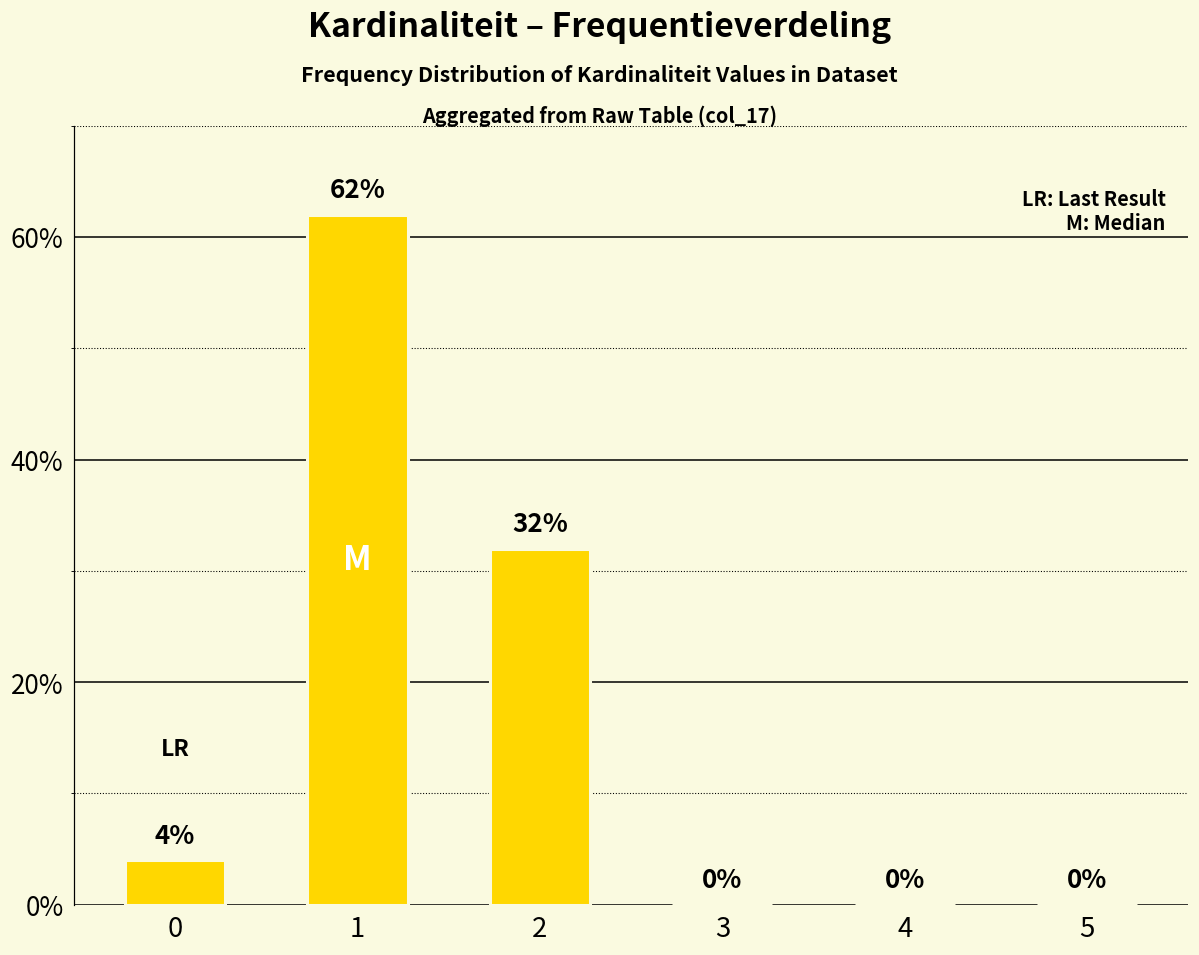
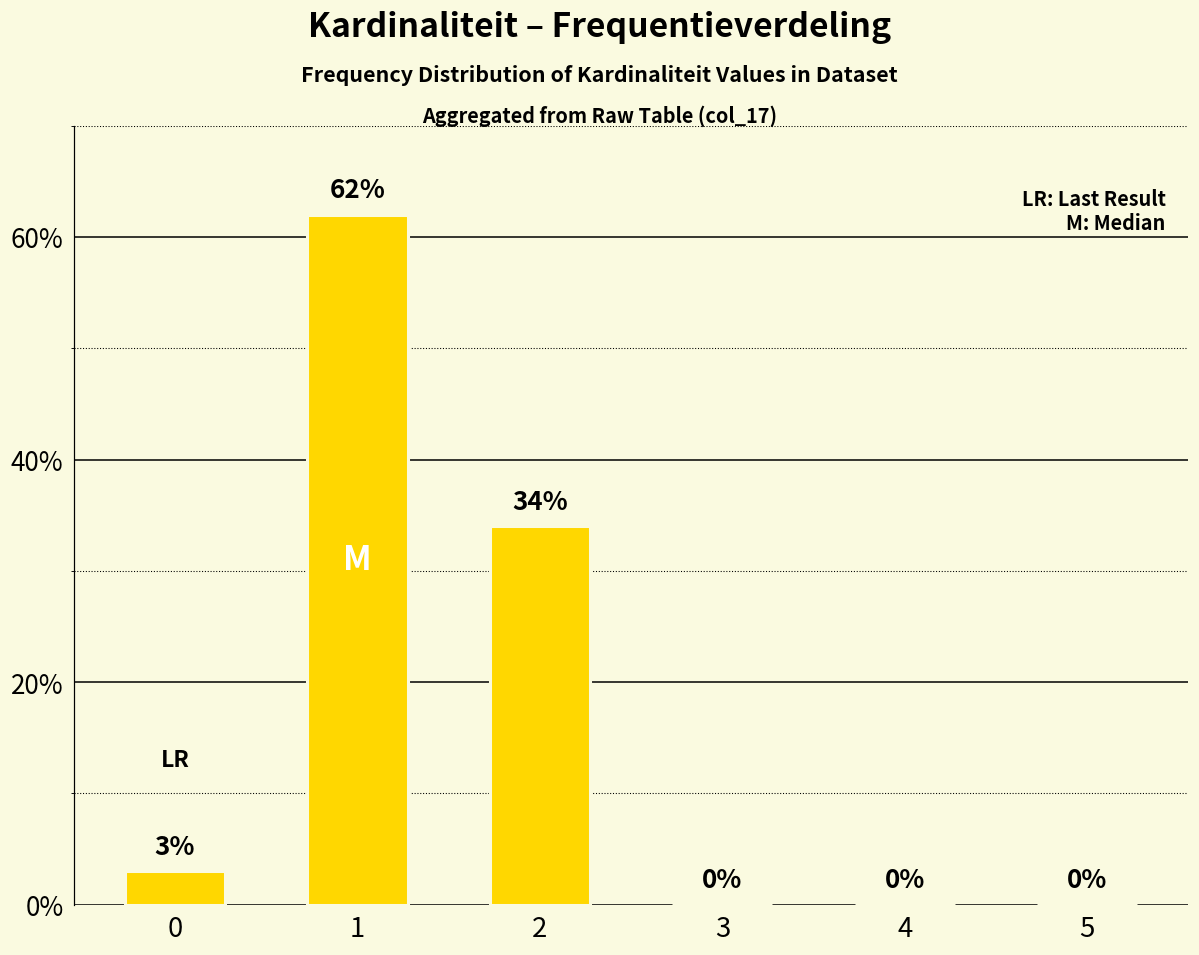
0: 4% -> 3%
2: 32% -> 34%
